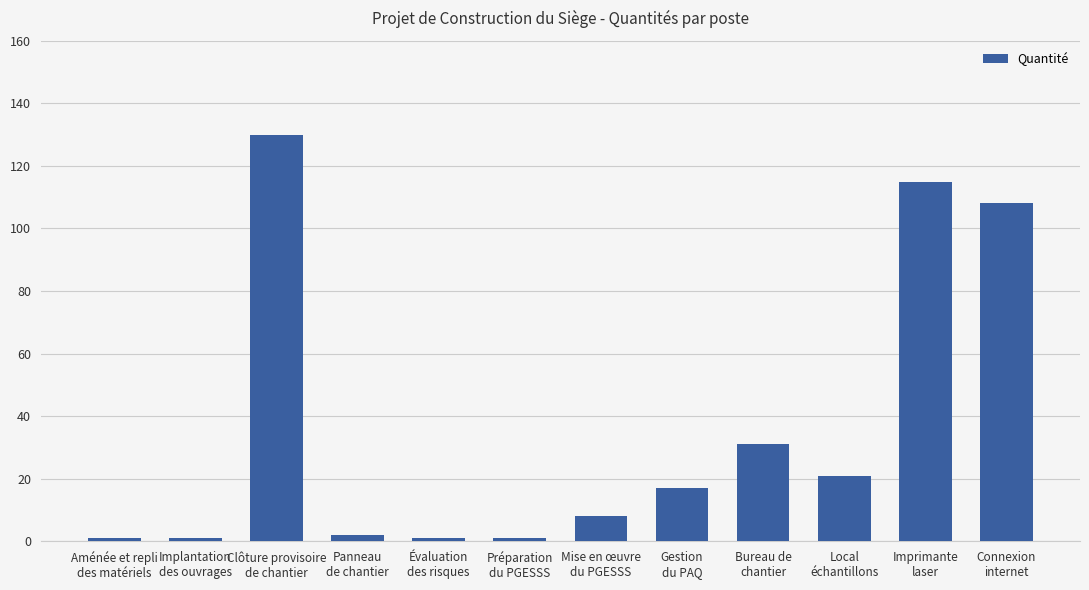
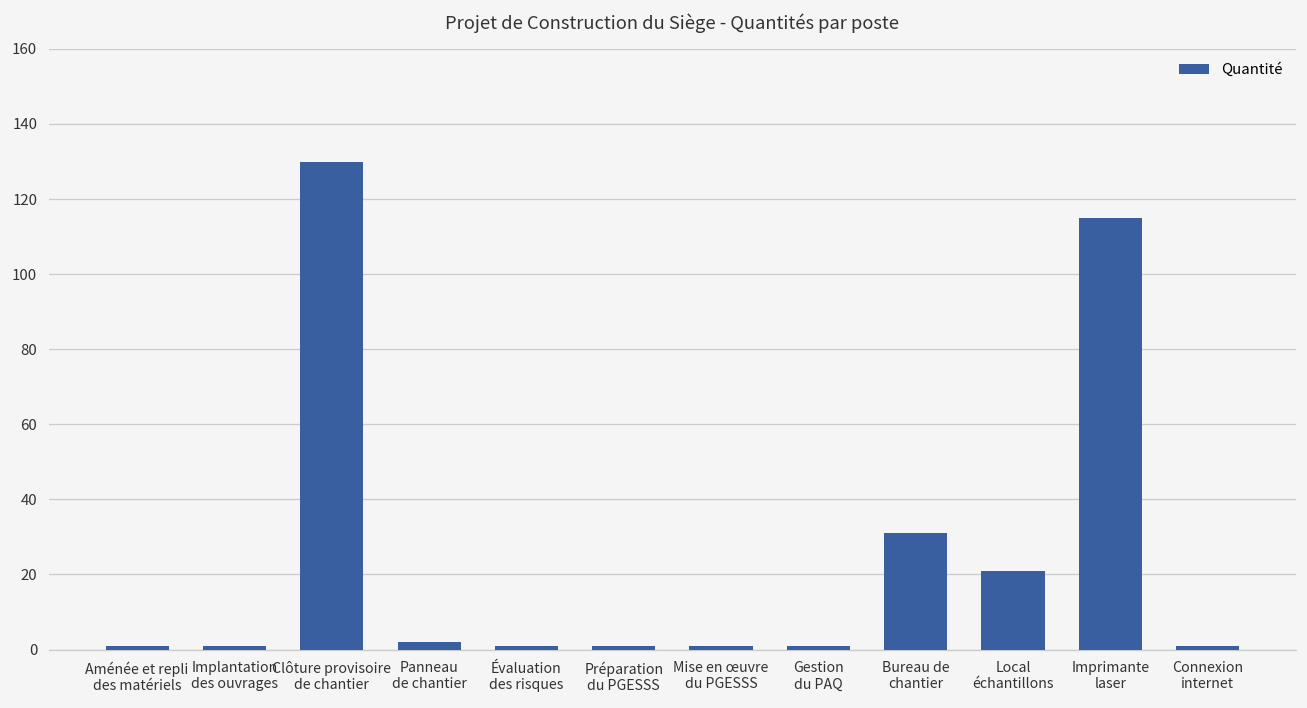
Mise en œuvre du PGESSS: 8 -> 1
Gestion du PAQ: 17 -> 1
Connexion internet: 108 -> 1
